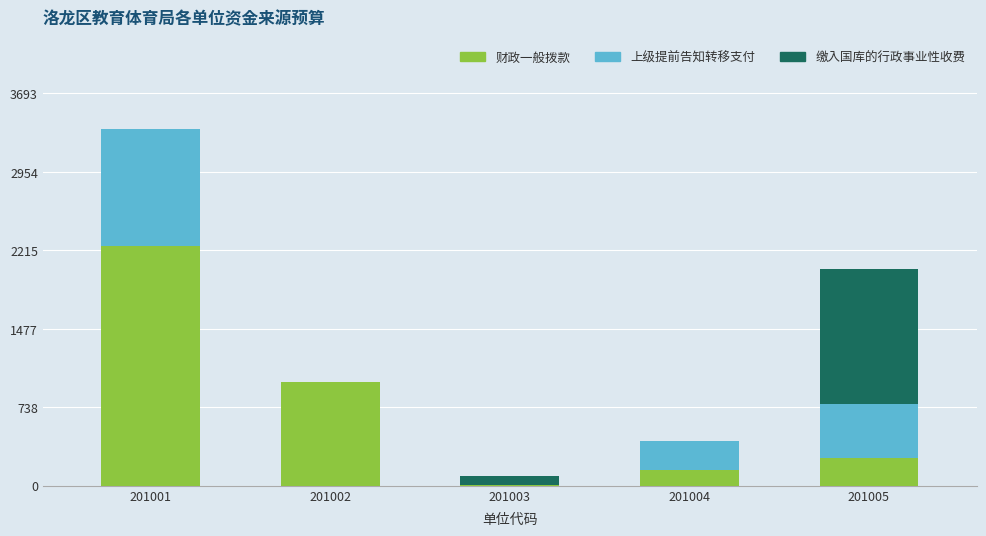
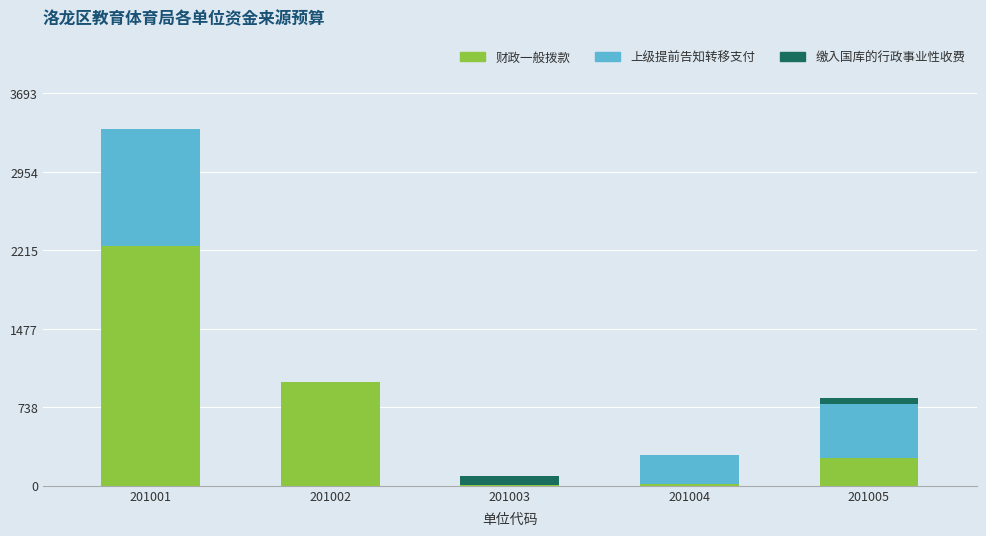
财政一般拨款, 201004: 150 -> 20
缴入国库的行政事业性收费, 201005: 1270 -> 60
